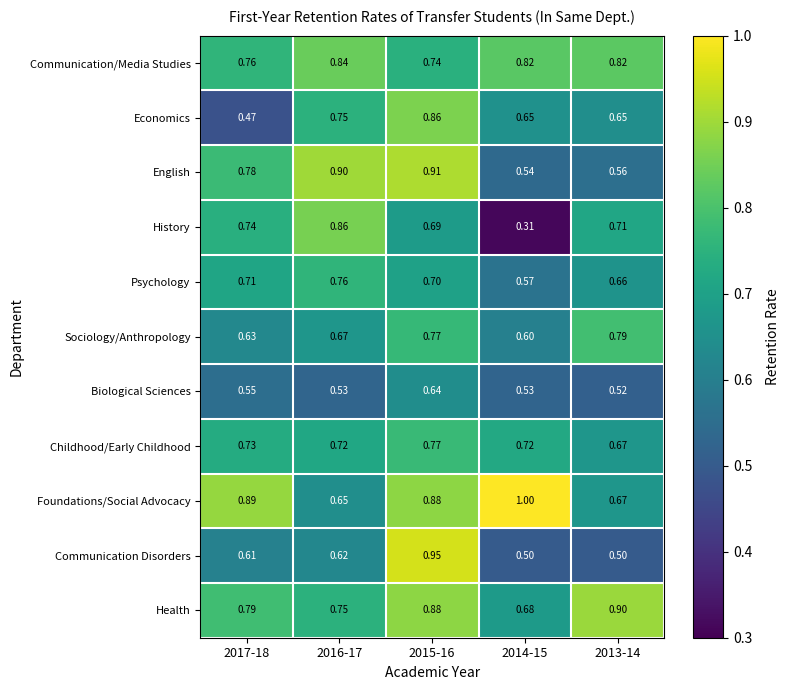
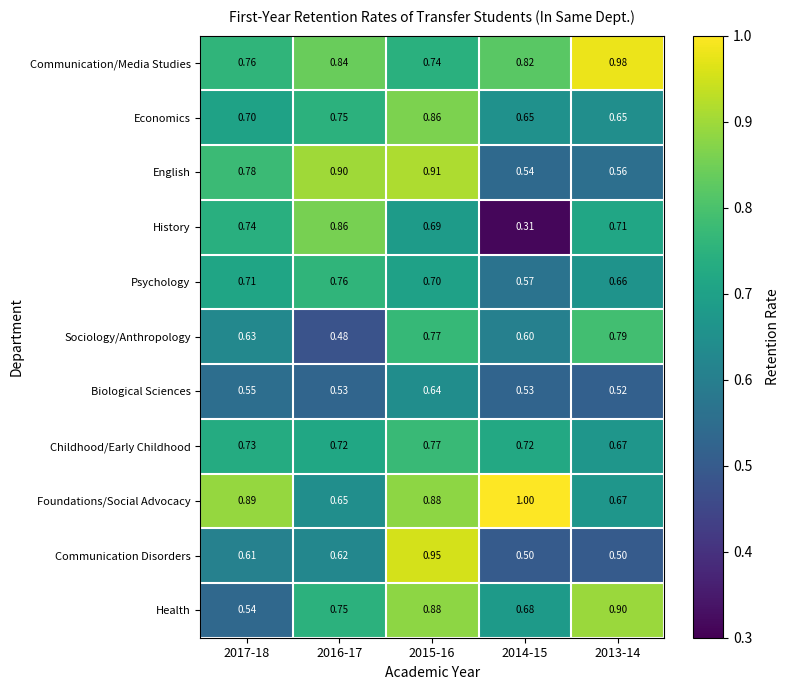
Communication/Media Studies, 2013-14: 0.82 -> 0.98
Economics, 2017-18: 0.47 -> 0.70
Sociology/Anthropology, 2016-17: 0.67 -> 0.48
Health, 2017-18: 0.79 -> 0.54
